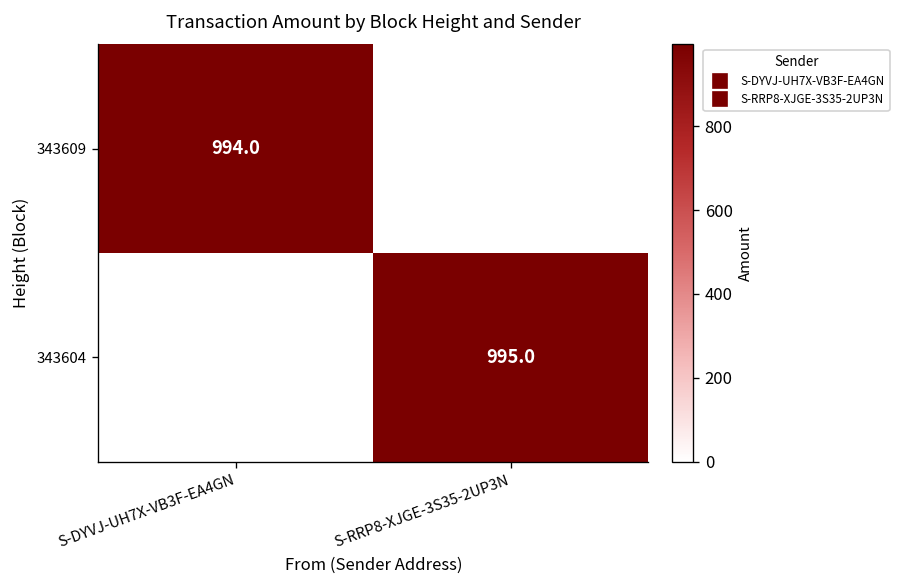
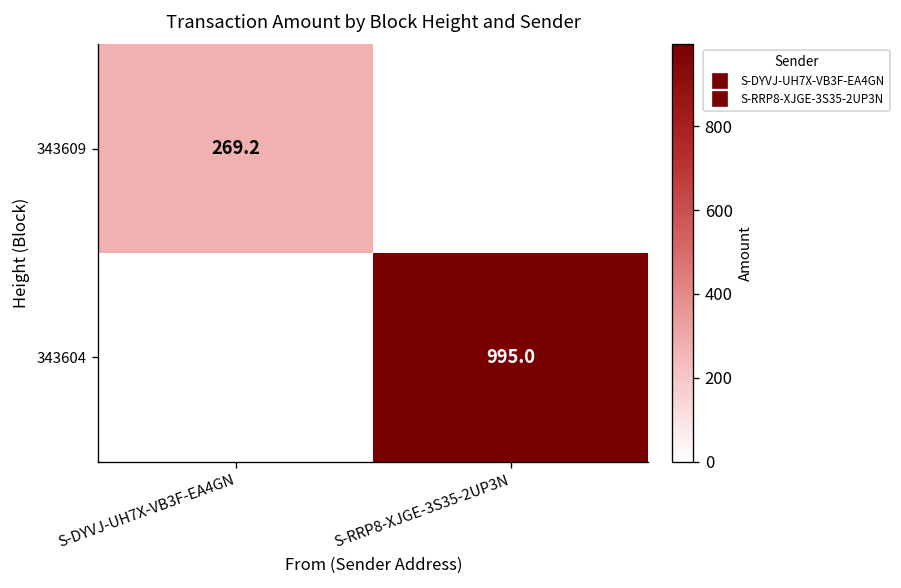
343609, S-DYVJ-UH7X-VB3F-EA4GN: 994.0 -> 269.2
